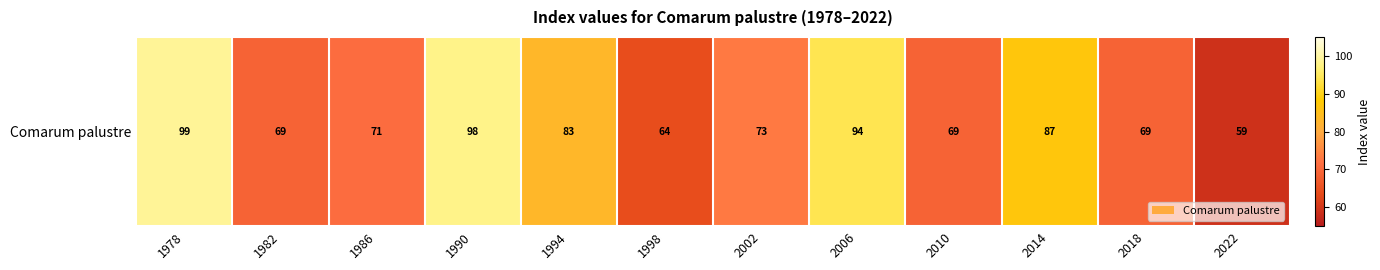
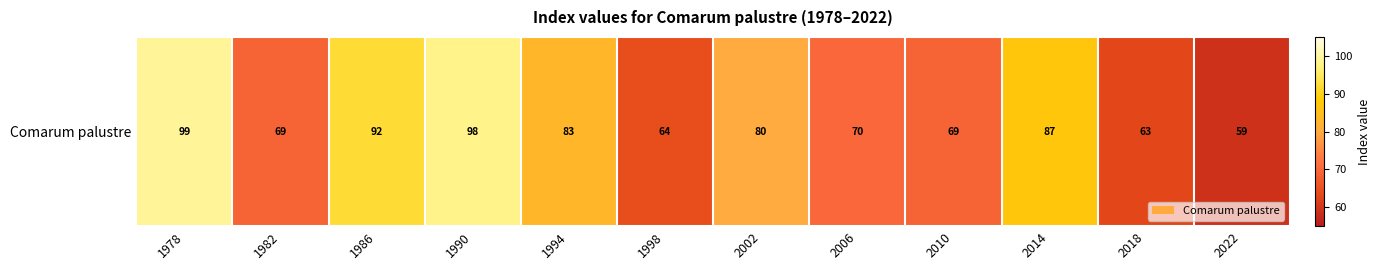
Comarum palustre, 1986: 71 -> 92
Comarum palustre, 2002: 73 -> 80
Comarum palustre, 2006: 94 -> 70
Comarum palustre, 2018: 69 -> 63
